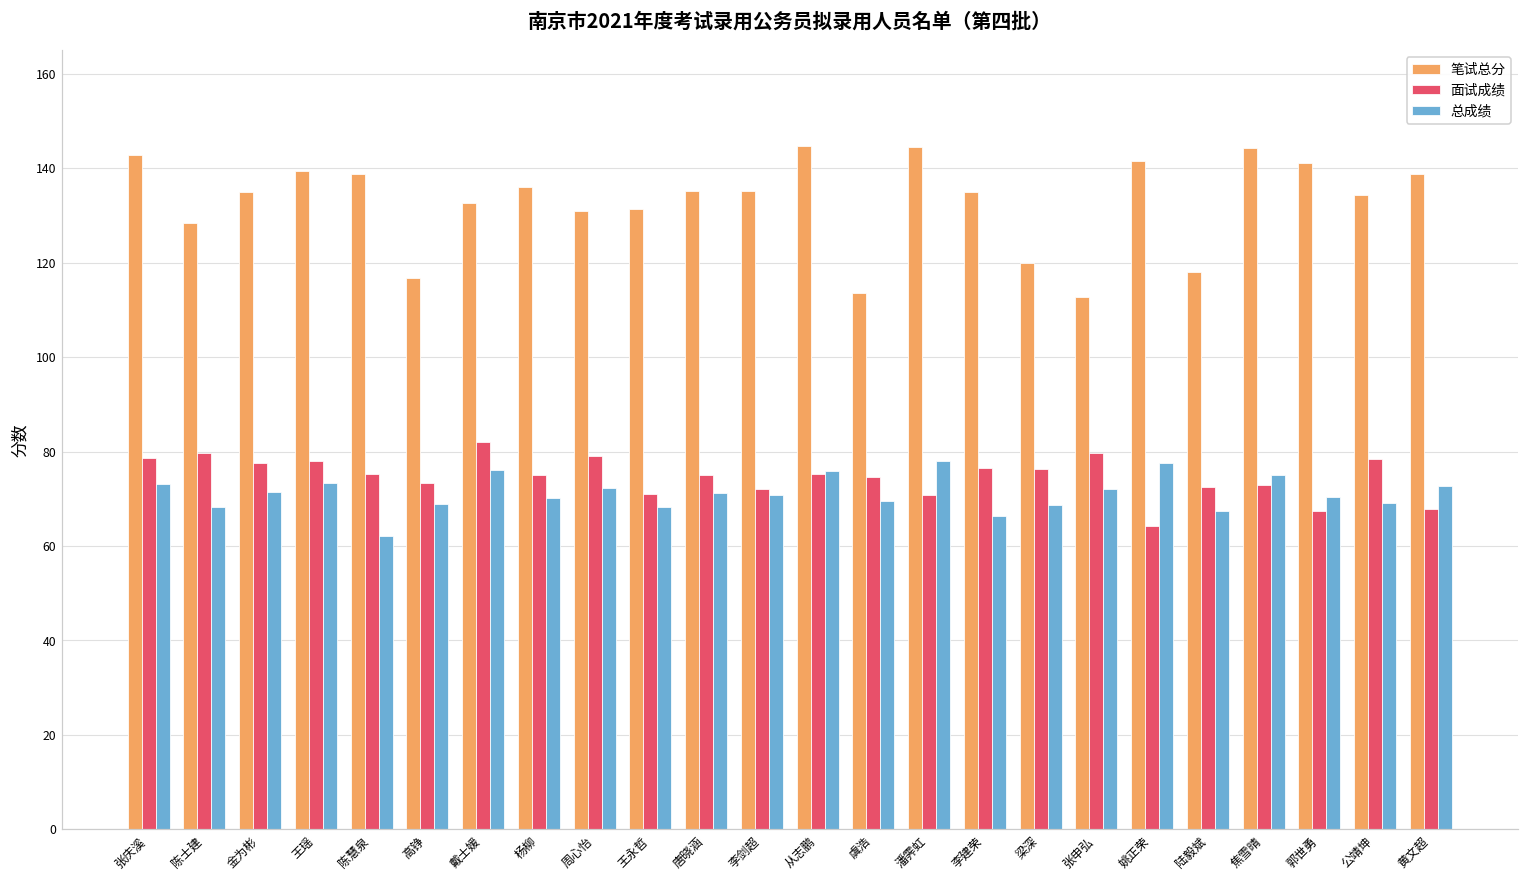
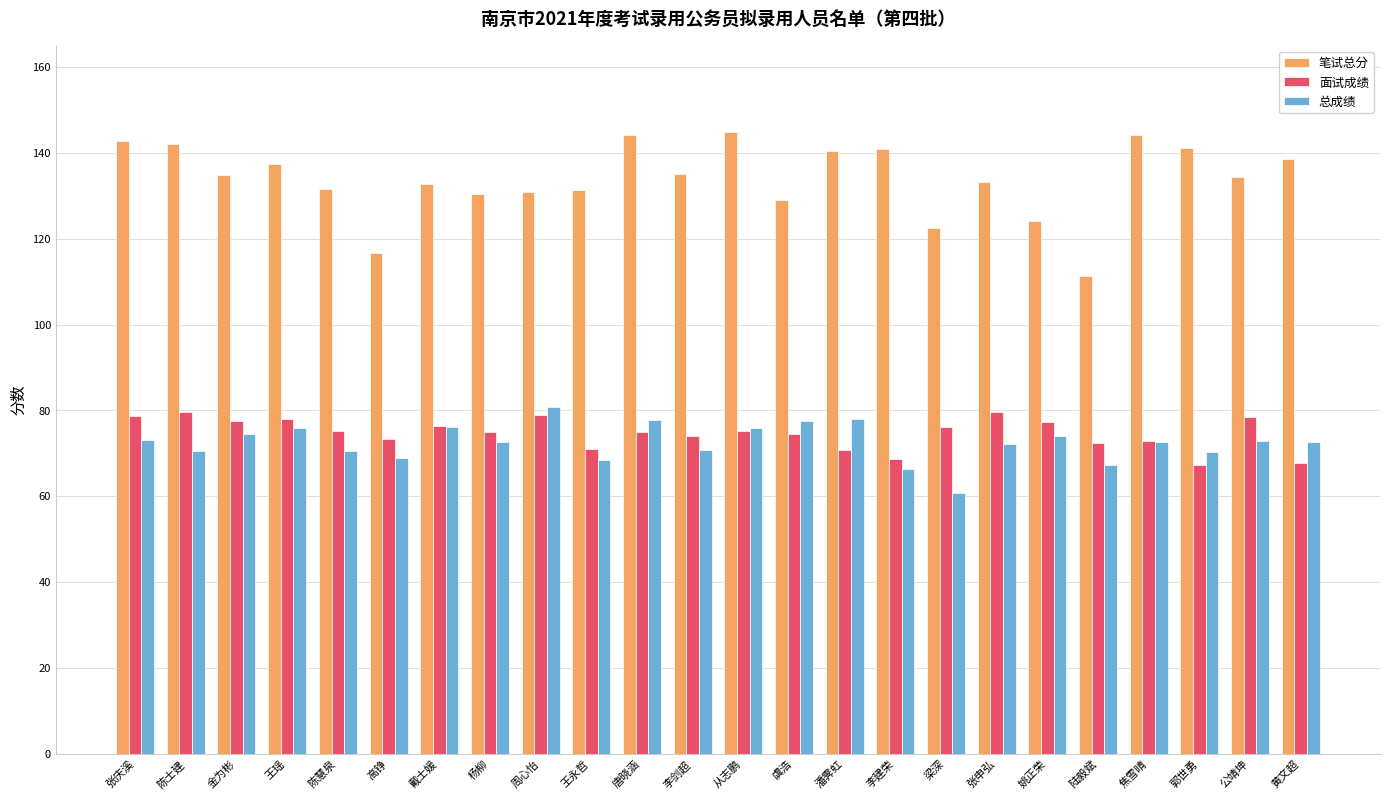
笔试总分, 陈士建: 128 -> 142
总成绩, 陈士建: 68 -> 71
总成绩, 金为彬: 71 -> 75
笔试总分, 王瑶: 140 -> 137
总成绩, 王瑶: 73 -> 76
笔试总分, 陈慧泉: 139 -> 132
总成绩, 陈慧泉: 62 -> 71
面试成绩, 戴士媛: 82 -> 76
笔试总分, 杨柳: 136 -> 130
总成绩, 杨柳: 70 -> 73
总成绩, 周心怡: 72 -> 81
笔试总分, 唐晓涵: 135 -> 144
总成绩, 唐晓涵: 71 -> 78
面试成绩, 李剑超: 72 -> 74
笔试总分, 虞浩: 114 -> 129
总成绩, 虞浩: 70 -> 78
笔试总分, 潘霁虹: 145 -> 141
笔试总分, 李建荣: 135 -> 141
面试成绩, 李建荣: 77 -> 69
笔试总分, 梁深: 120 -> 123
总成绩, 梁深: 69 -> 61
笔试总分, 张申弘: 113 -> 133
笔试总分, 姚正荣: 142 -> 124
面试成绩, 姚正荣: 64 -> 77
总成绩, 姚正荣: 78 -> 74
笔试总分, 陆毅斌: 118 -> 111
总成绩, 焦雪晴: 75 -> 73
总成绩, 公靖坤: 69 -> 73
